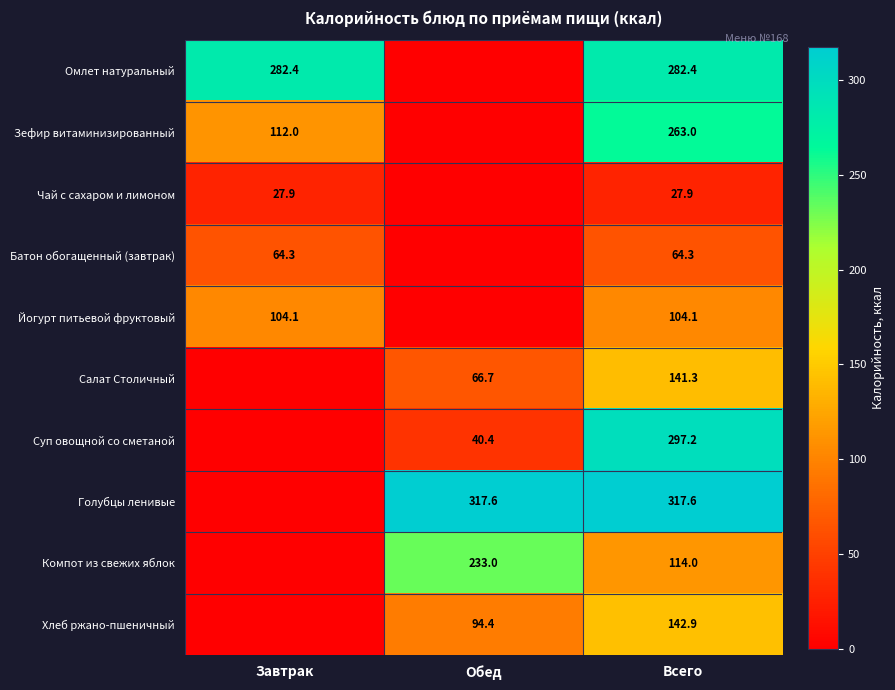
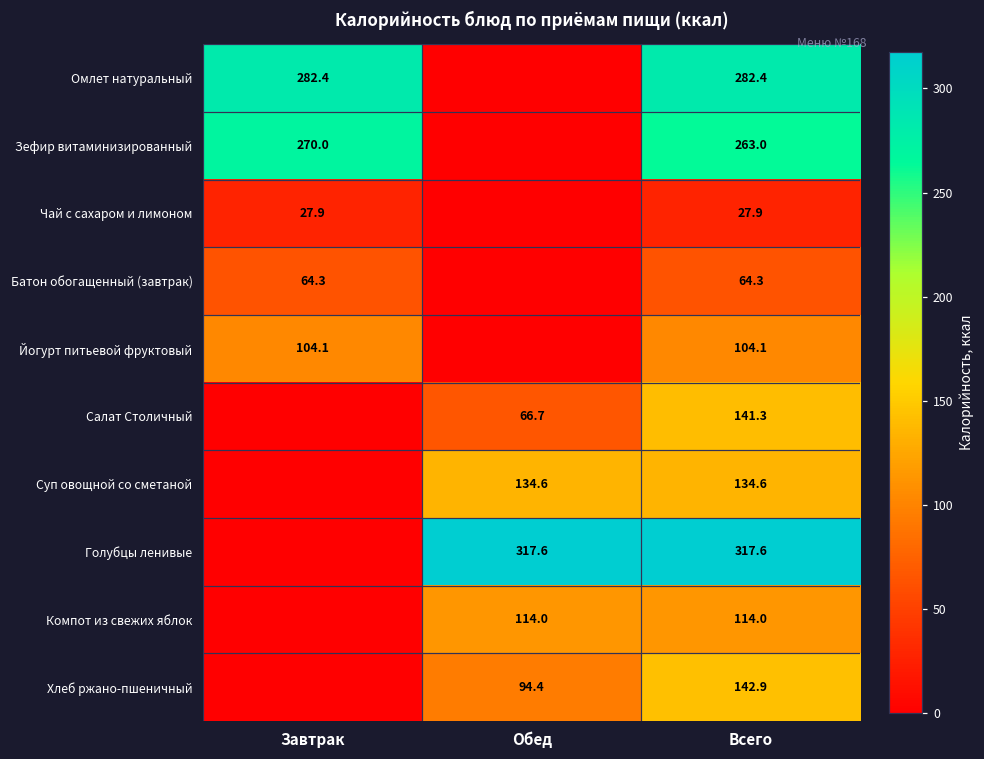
Зефир витаминизированный, Завтрак: 112.0 -> 270.0
Суп овощной со сметаной, Обед: 40.4 -> 134.6
Суп овощной со сметаной, Всего: 297.2 -> 134.6
Компот из свежих яблок, Обед: 233.0 -> 114.0
